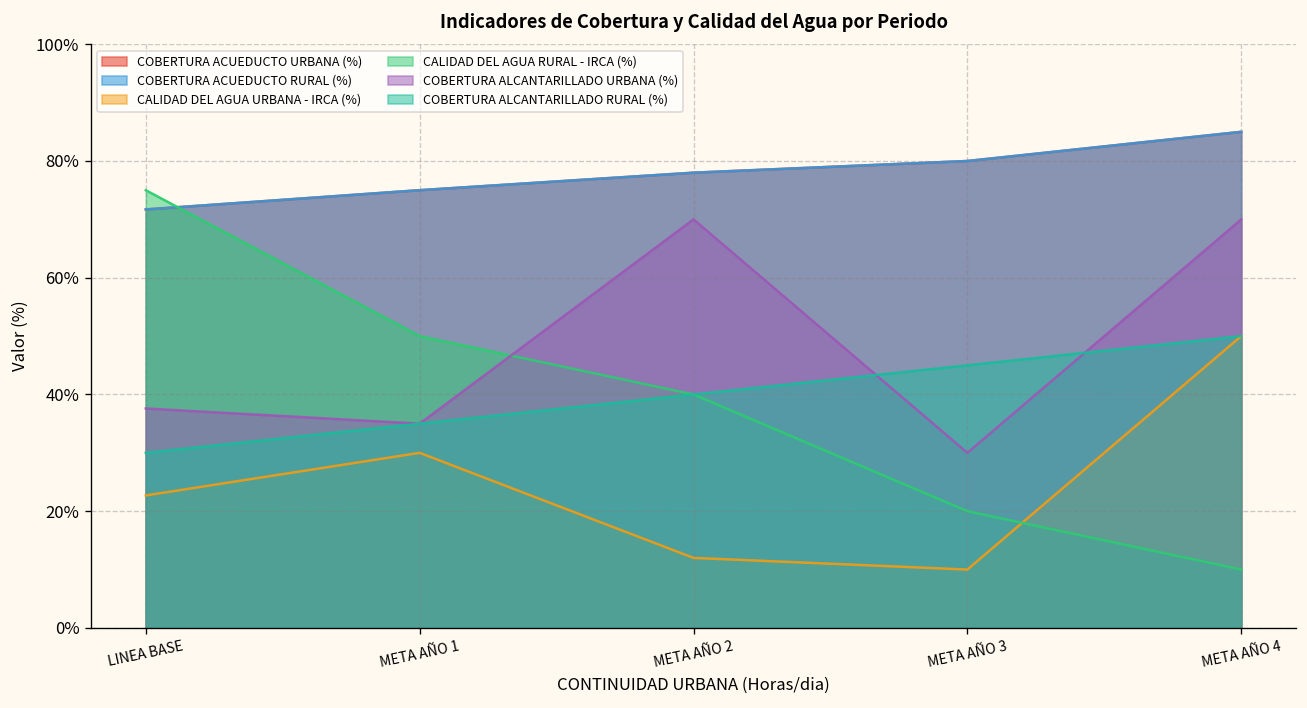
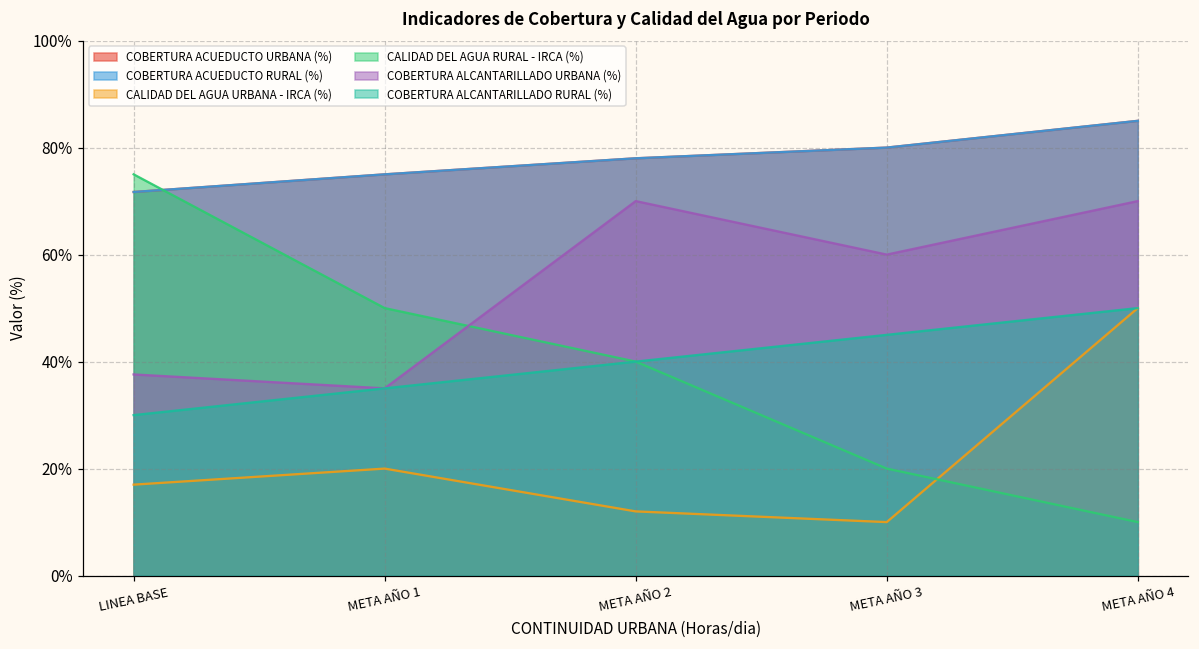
CALIDAD DEL AGUA URBANA - IRCA (%), LINEA BASE: 23% -> 17%
CALIDAD DEL AGUA URBANA - IRCA (%), META AÑO 1: 30% -> 20%
COBERTURA ALCANTARILLADO URBANA (%), META AÑO 3: 30% -> 60%
